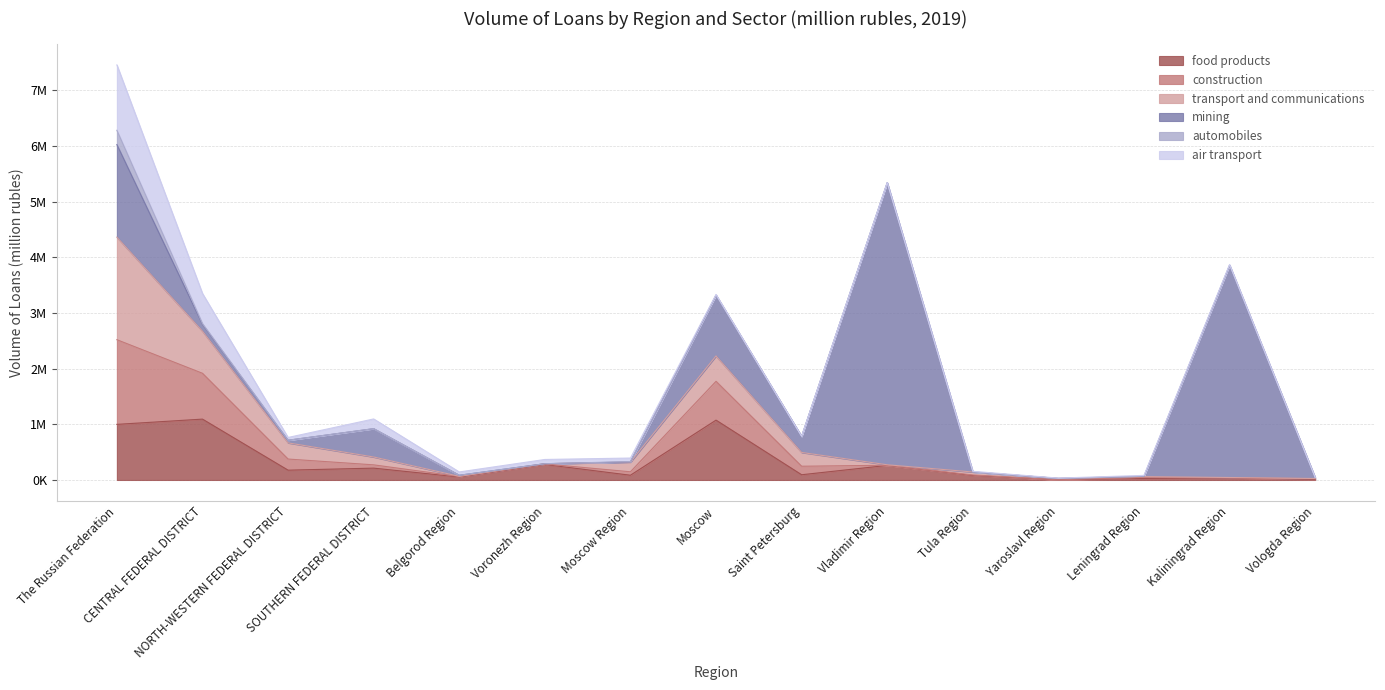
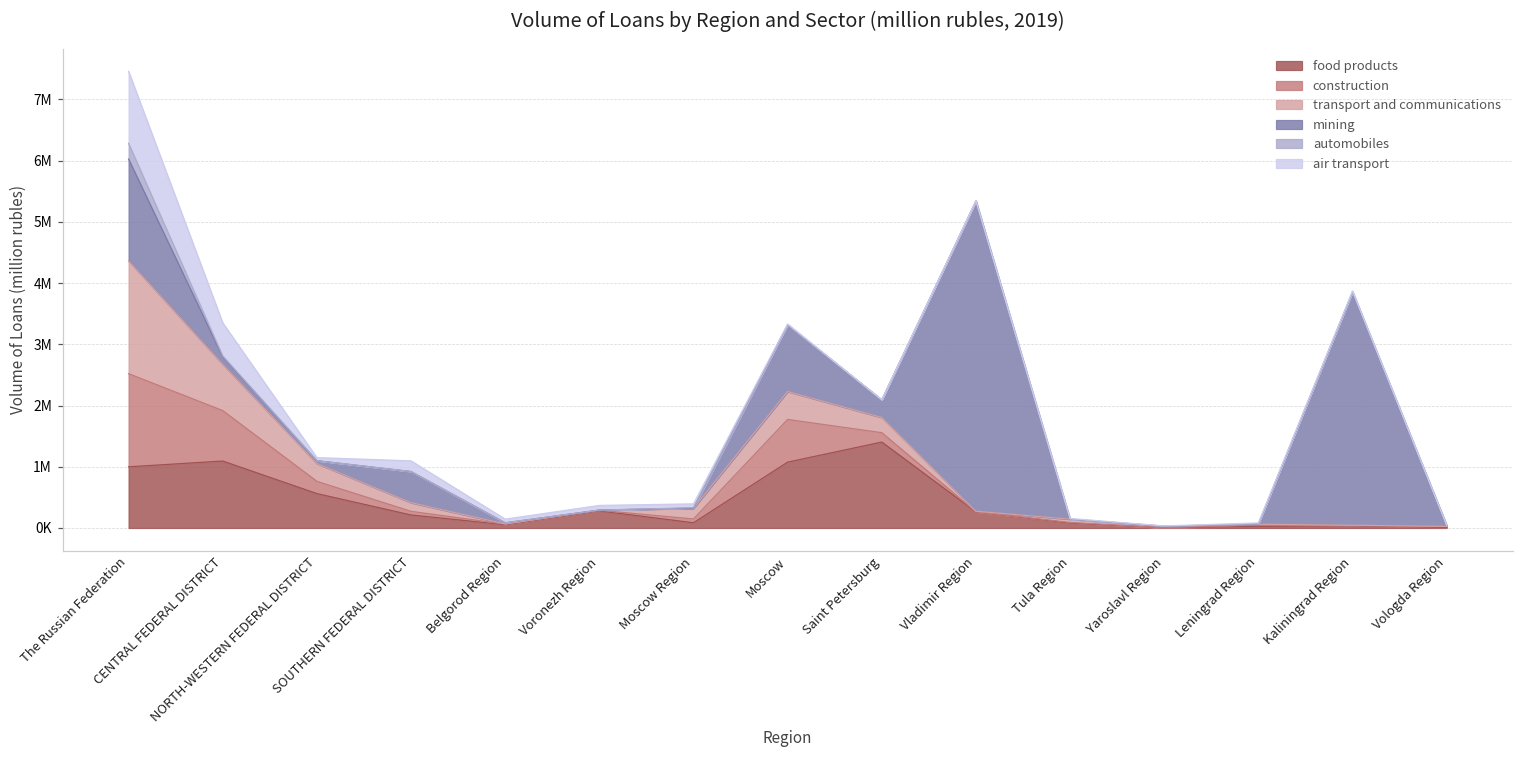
food products, NORTH-WESTERN FEDERAL DISTRICT: 200000 -> 600000
food products, Saint Petersburg: 100000 -> 1400000
